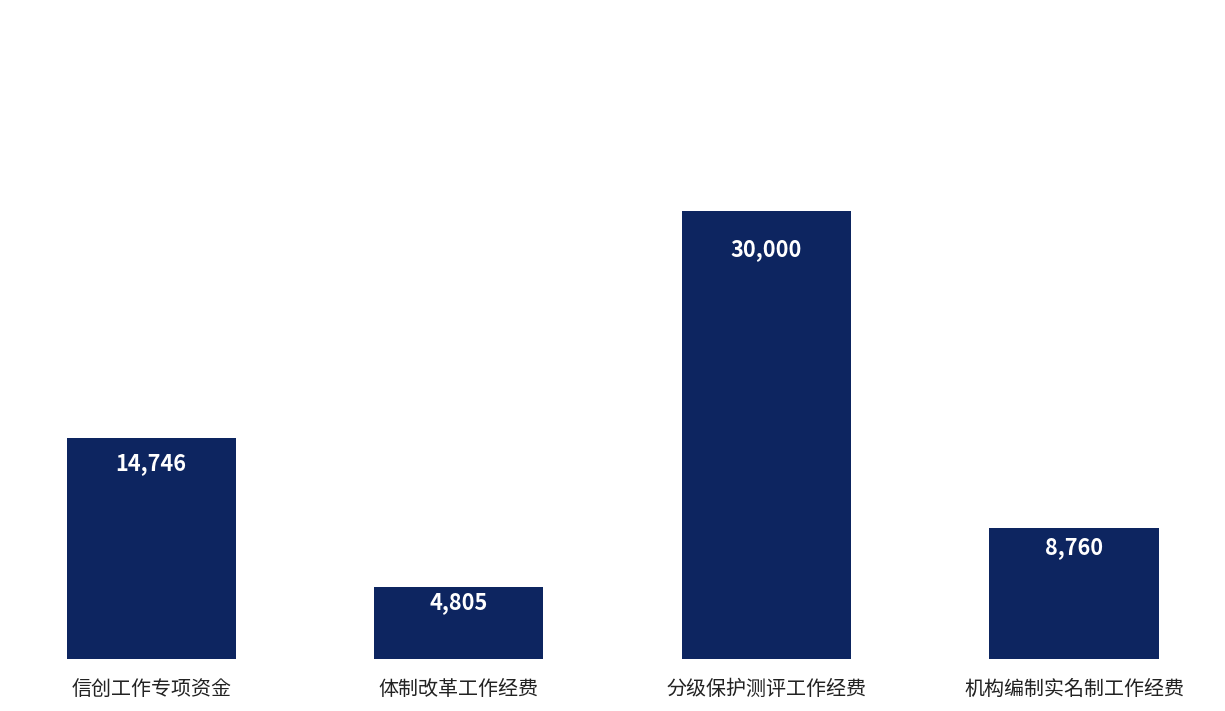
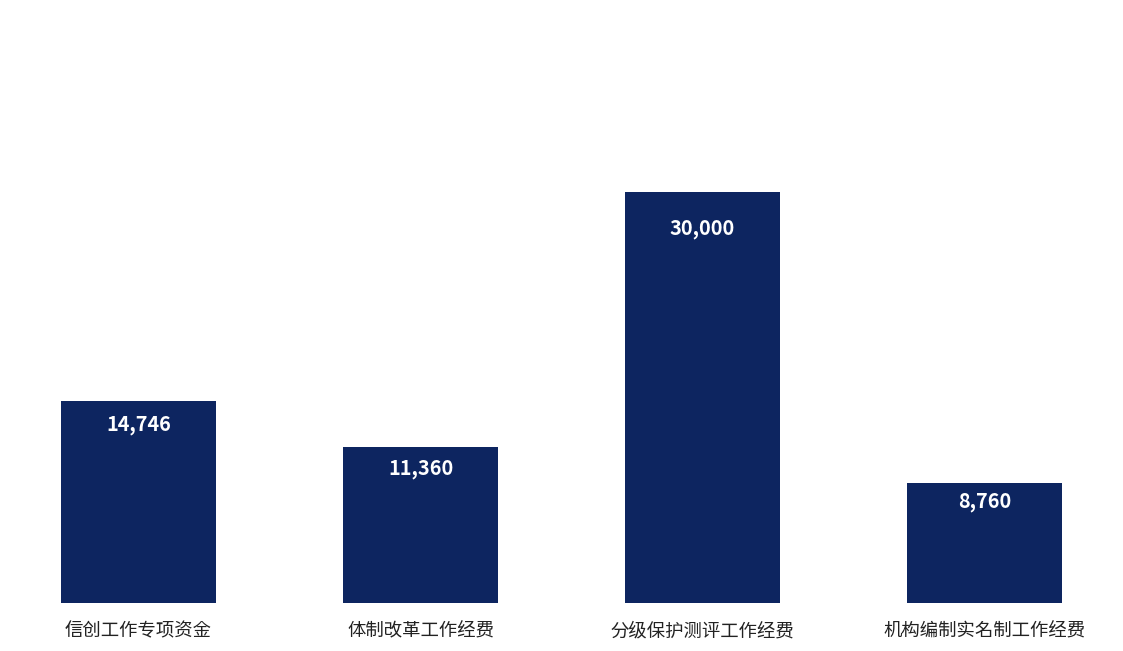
体制改革工作经费: 4,805 -> 11,360
